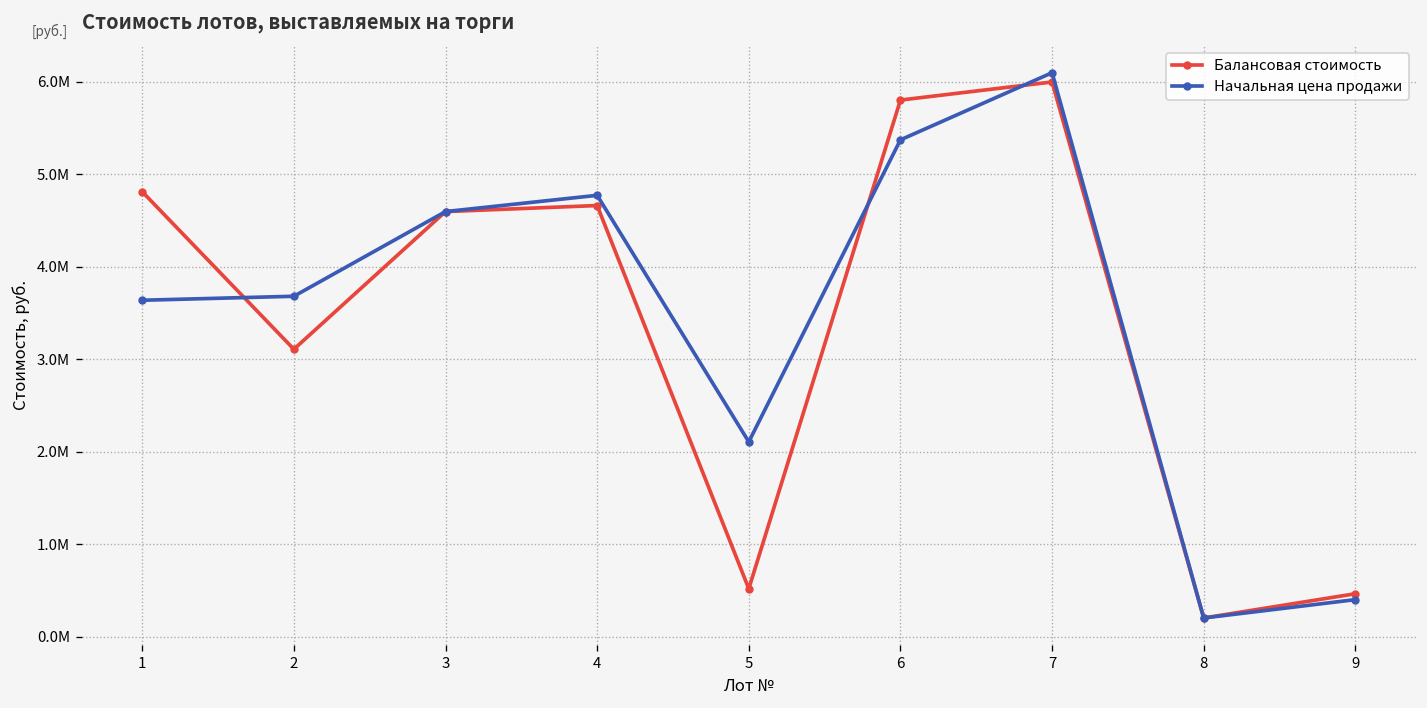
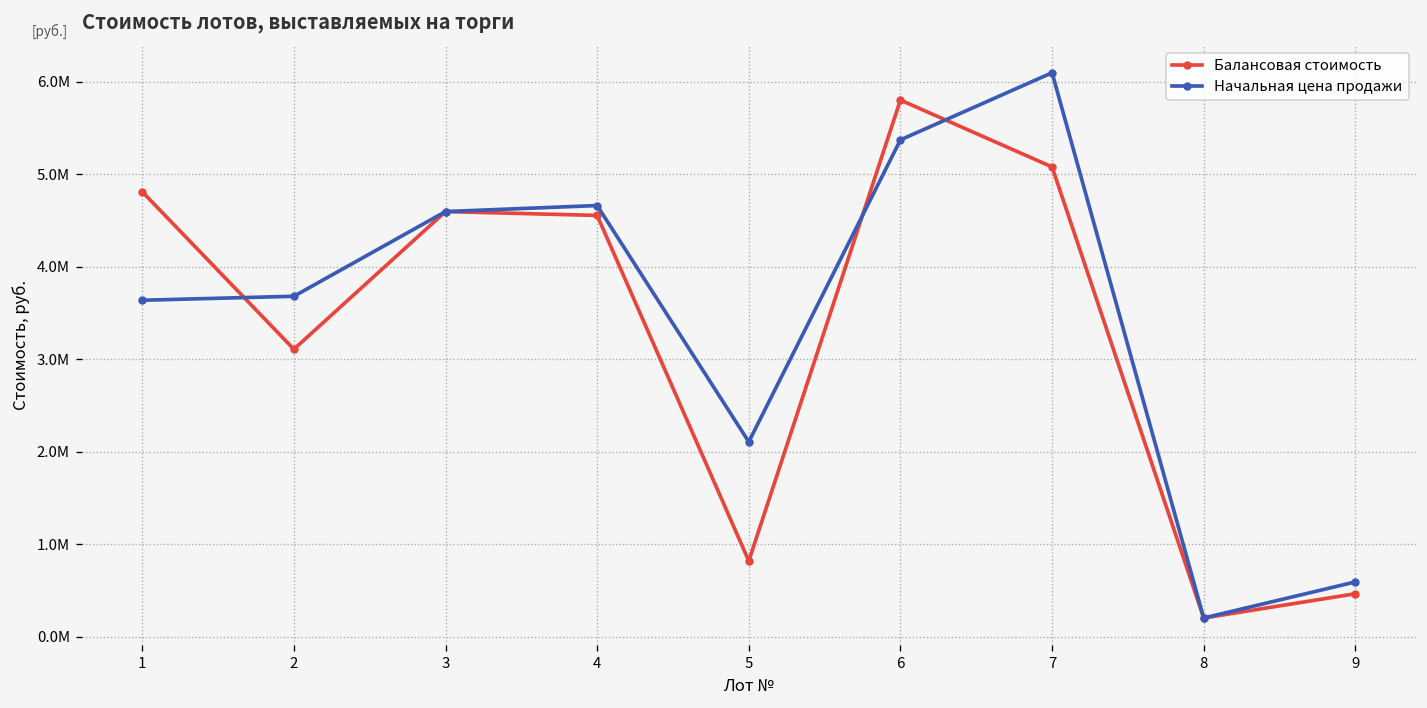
Балансовая стоимость, 4: 4700000 -> 4600000
Начальная цена продажи, 4: 4800000 -> 4700000
Балансовая стоимость, 5: 500000 -> 800000
Балансовая стоимость, 7: 6000000 -> 5100000
Начальная цена продажи, 9: 400000 -> 600000
